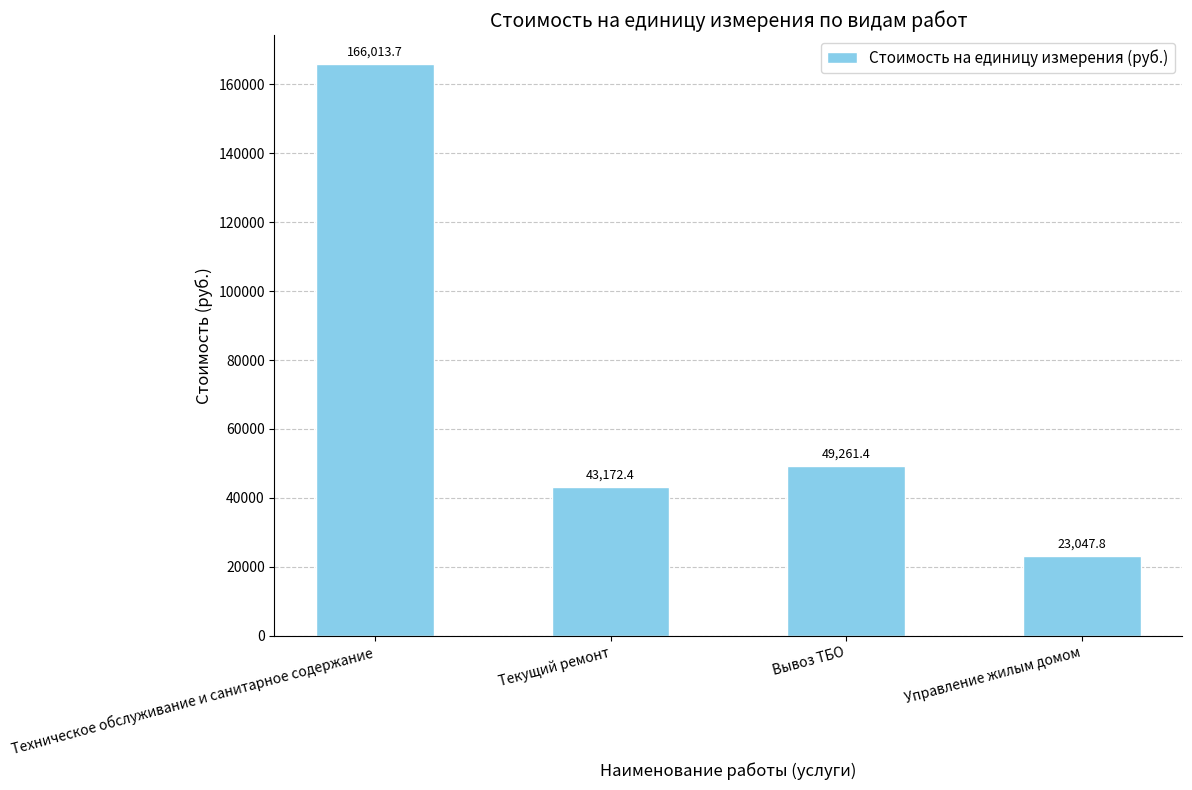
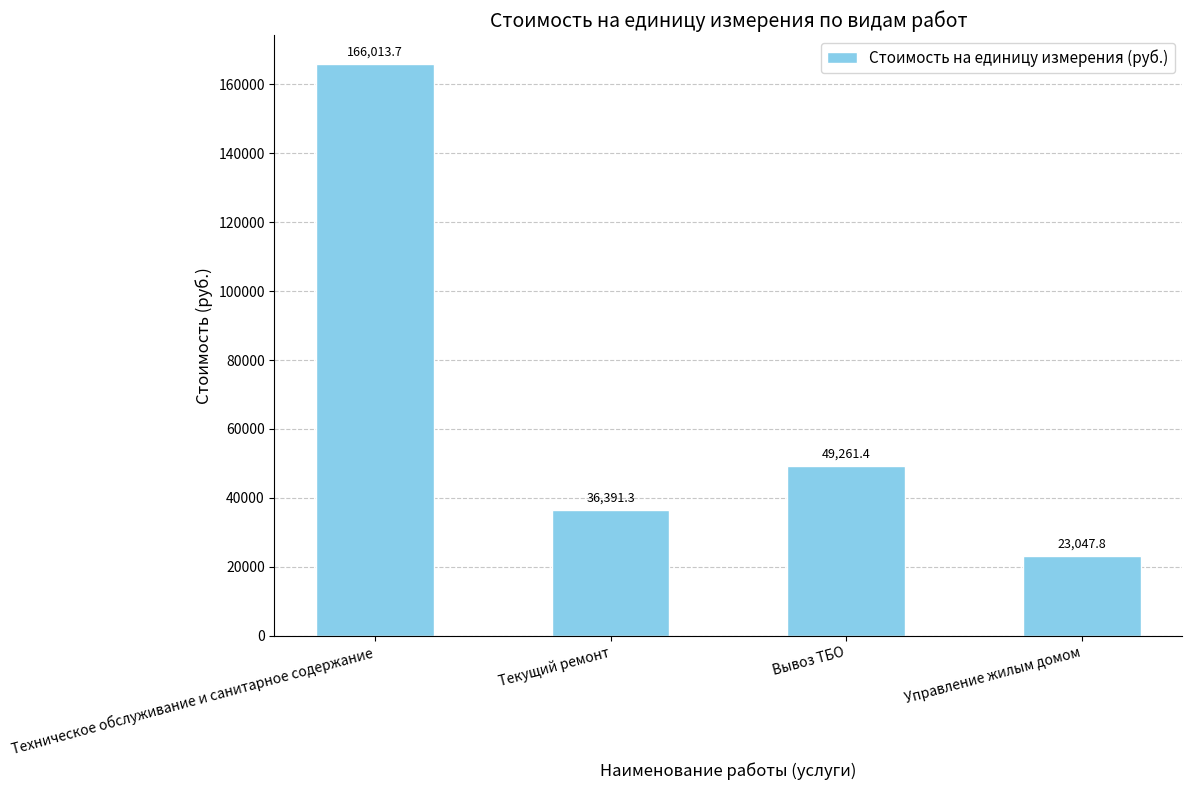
Текущий ремонт: 43,172.4 -> 36,391.3
